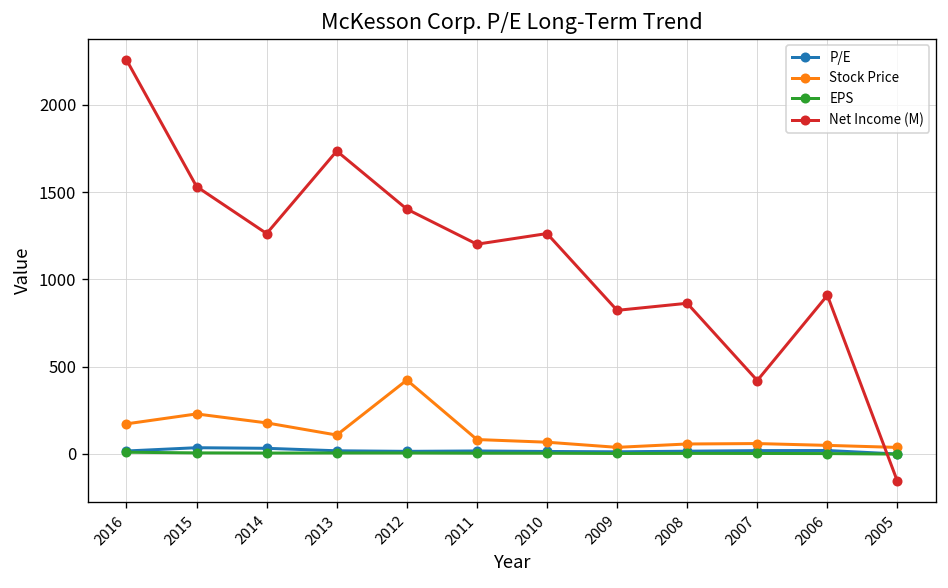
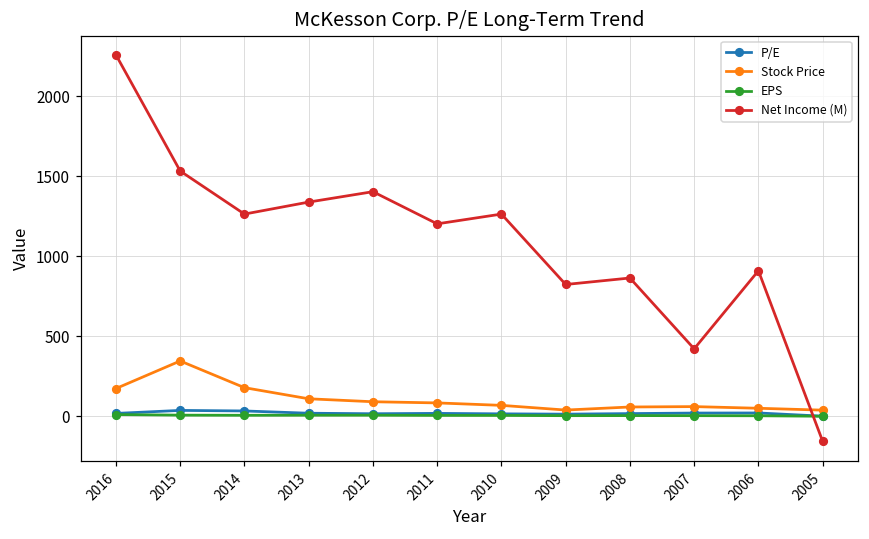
Stock Price, 2015: 230 -> 340
Net Income (M), 2013: 1740 -> 1340
Stock Price, 2012: 420 -> 90
